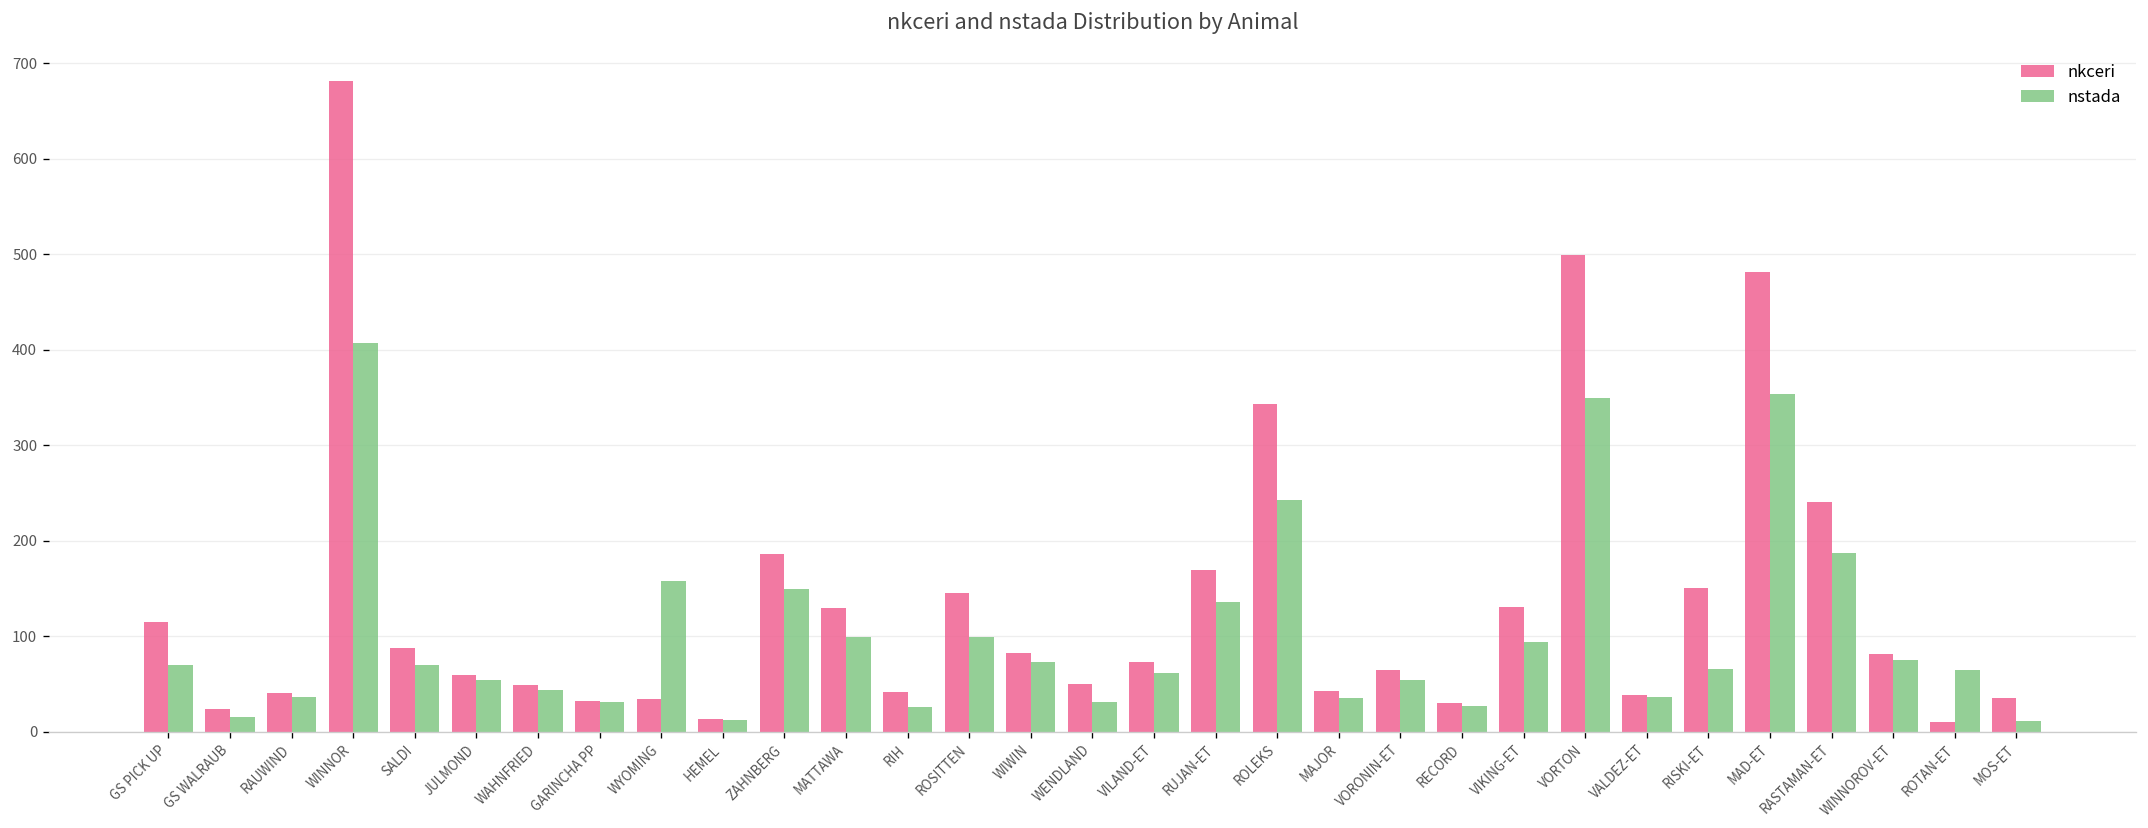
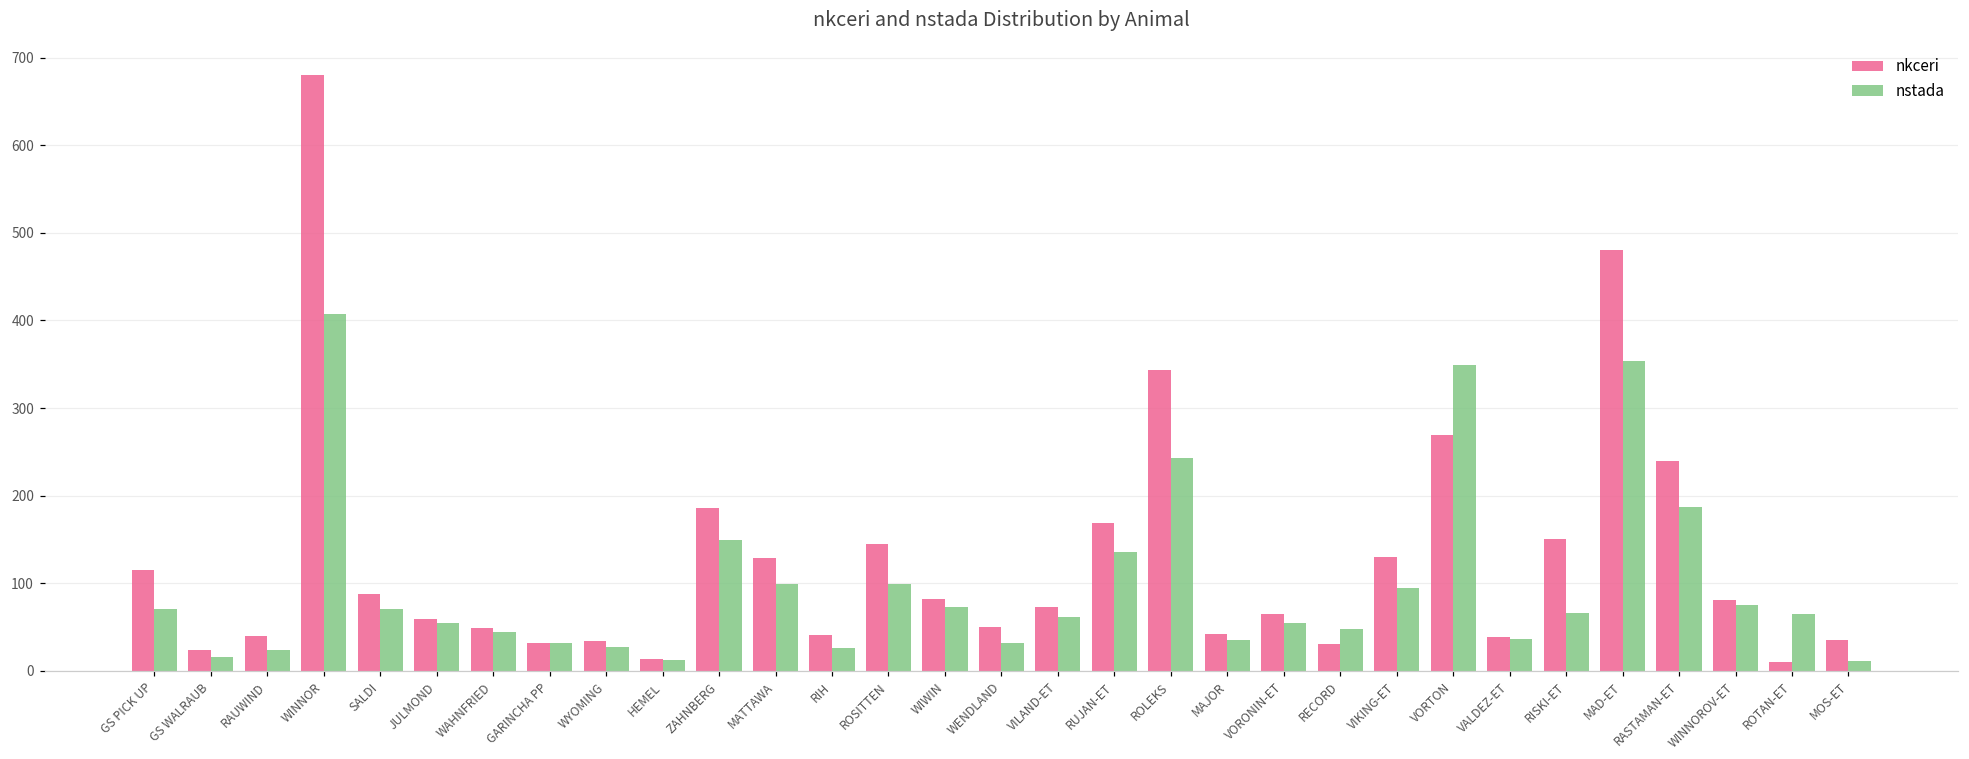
nstada, RAUWIND: 40 -> 20
nstada, WYOMING: 160 -> 30
nstada, RECORD: 30 -> 50
nkceri, VORTON: 500 -> 270
